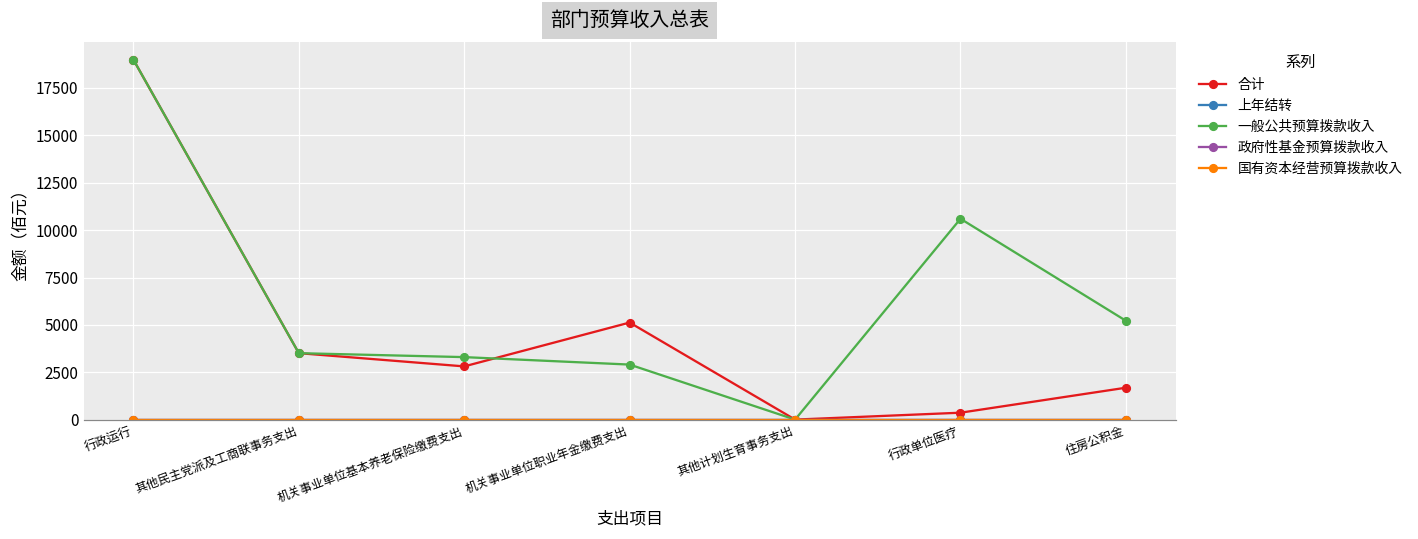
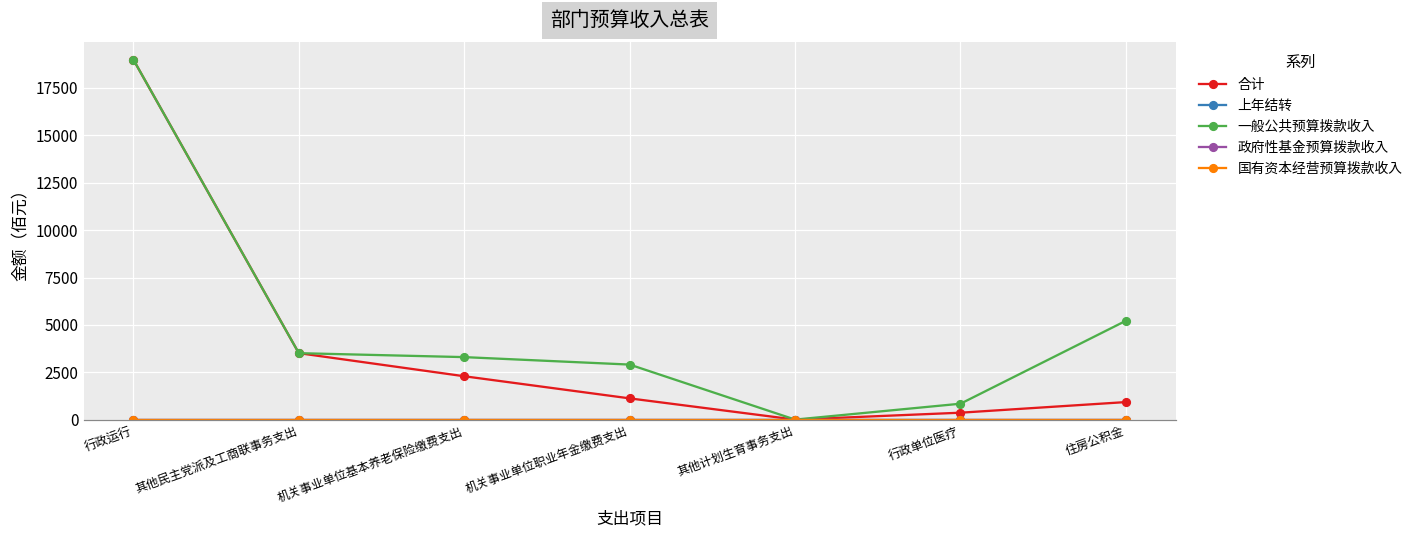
合计, 机关事业单位基本养老保险缴费支出: 2800 -> 2300
合计, 机关事业单位职业年金缴费支出: 5100 -> 1100
一般公共预算拨款收入, 行政单位医疗: 10600 -> 800
合计, 住房公积金: 1700 -> 900
